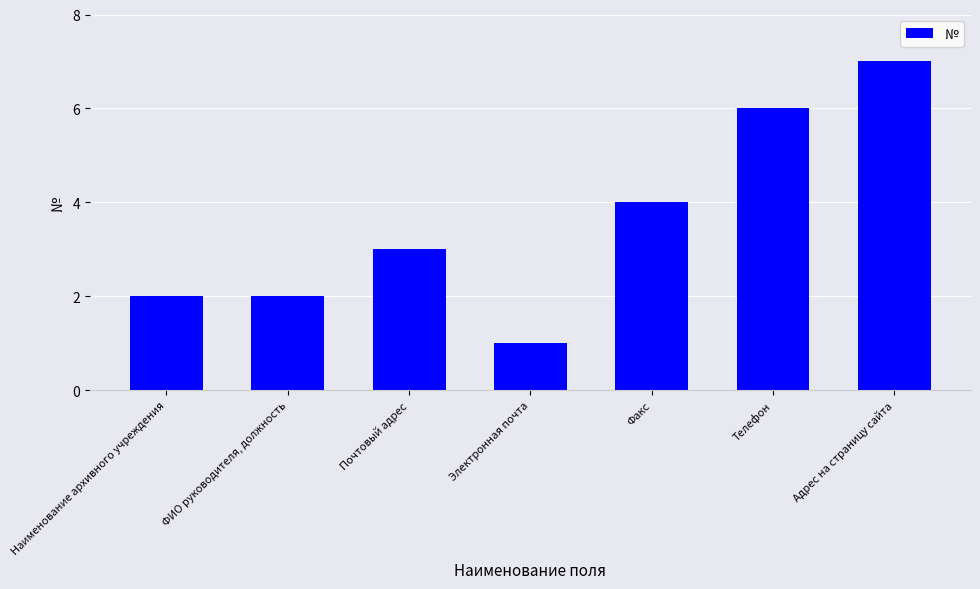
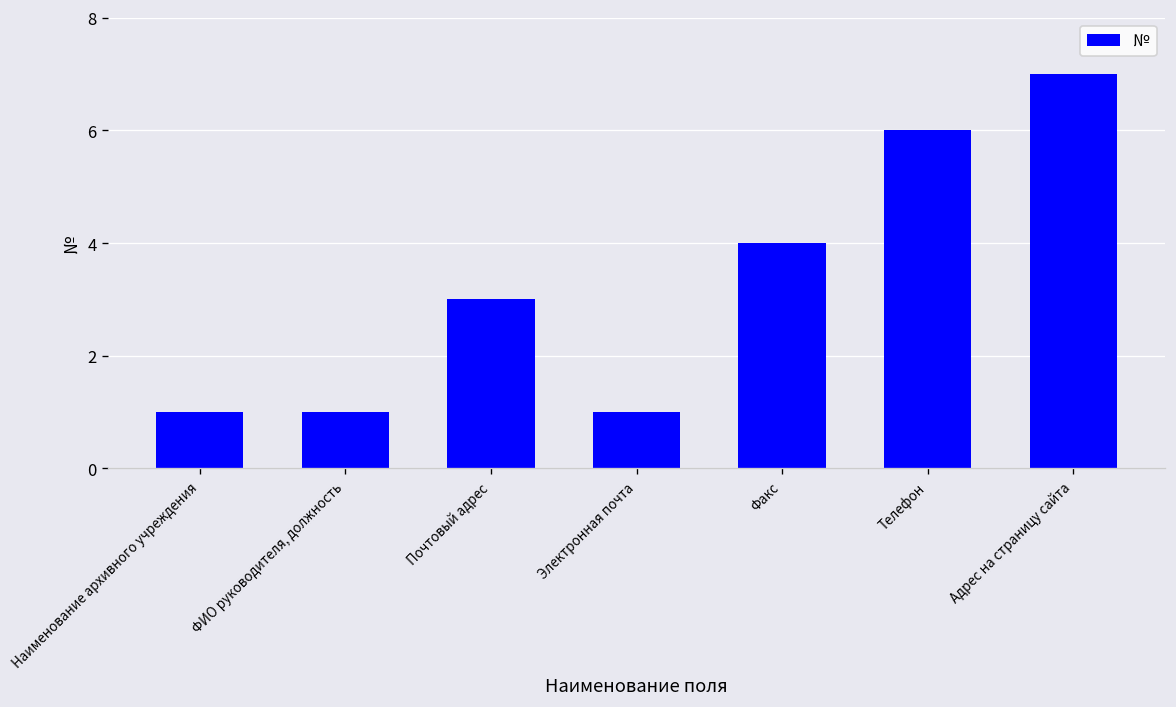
Наименование архивного учреждения: 2 -> 1
ФИО руководителя, должность: 2 -> 1
